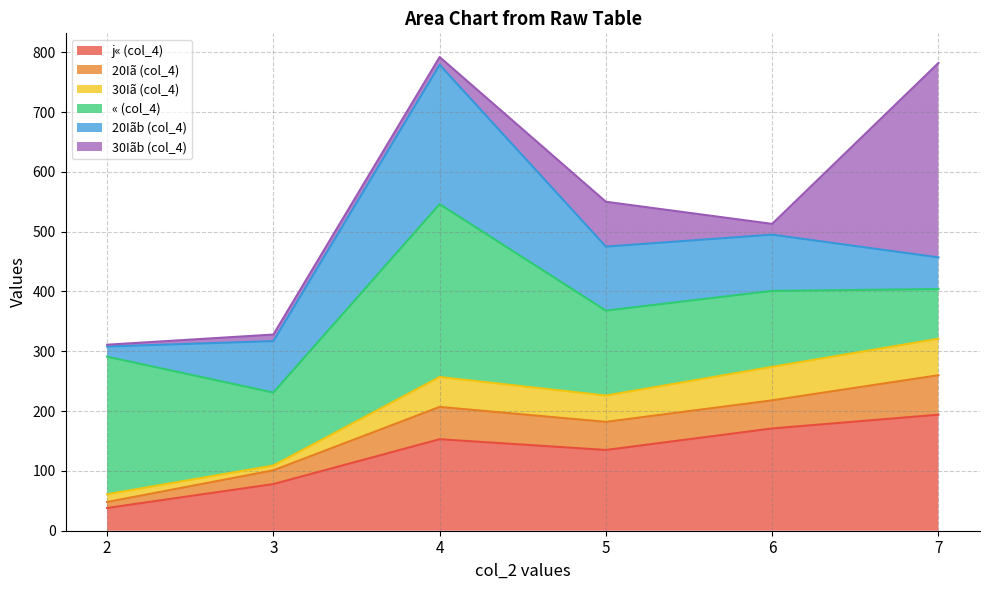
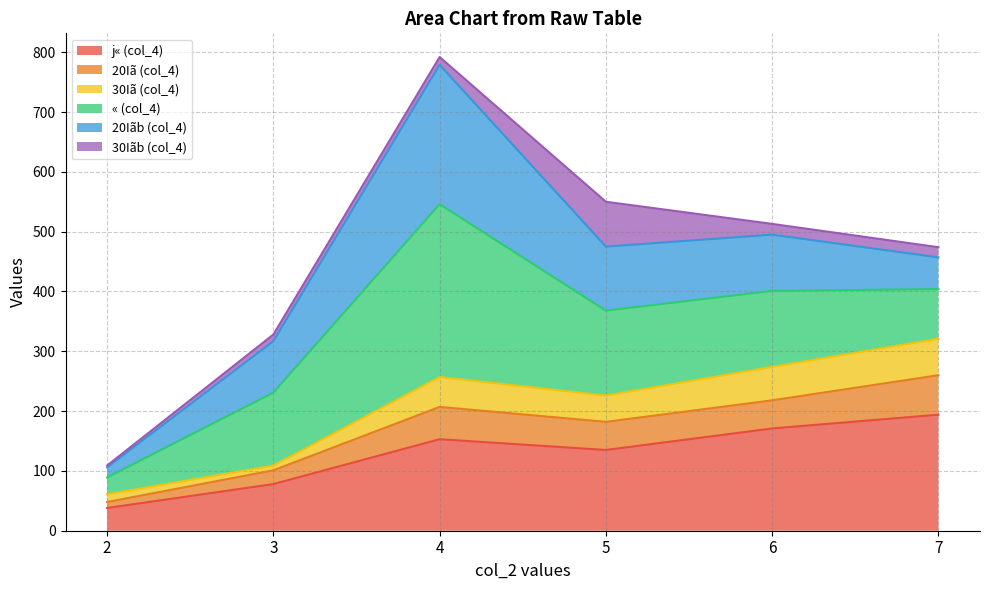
« (col_4), 2: 230 -> 30
30Iãb (col_4), 7: 330 -> 20
